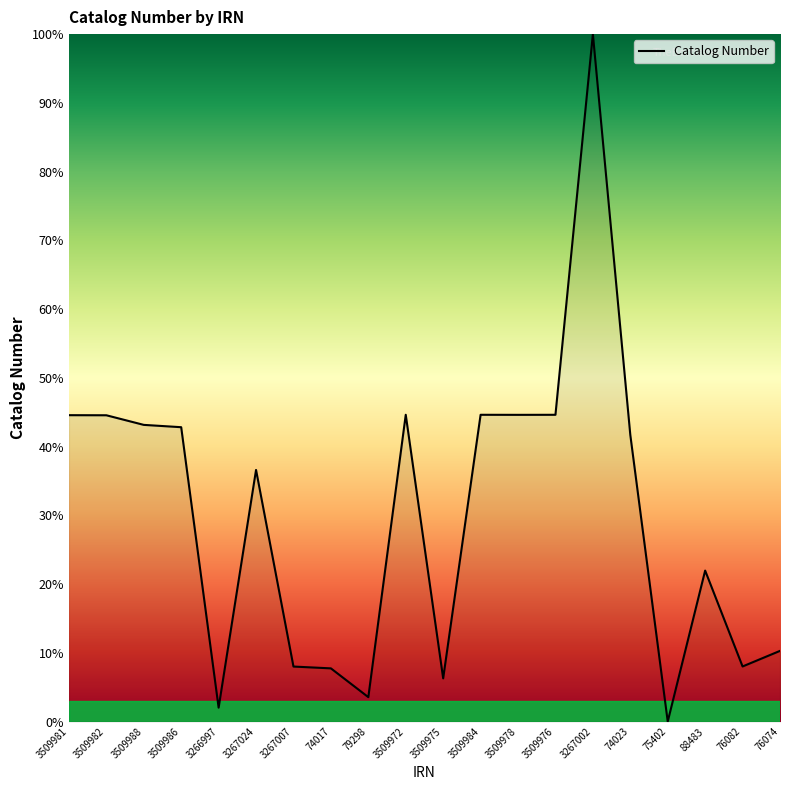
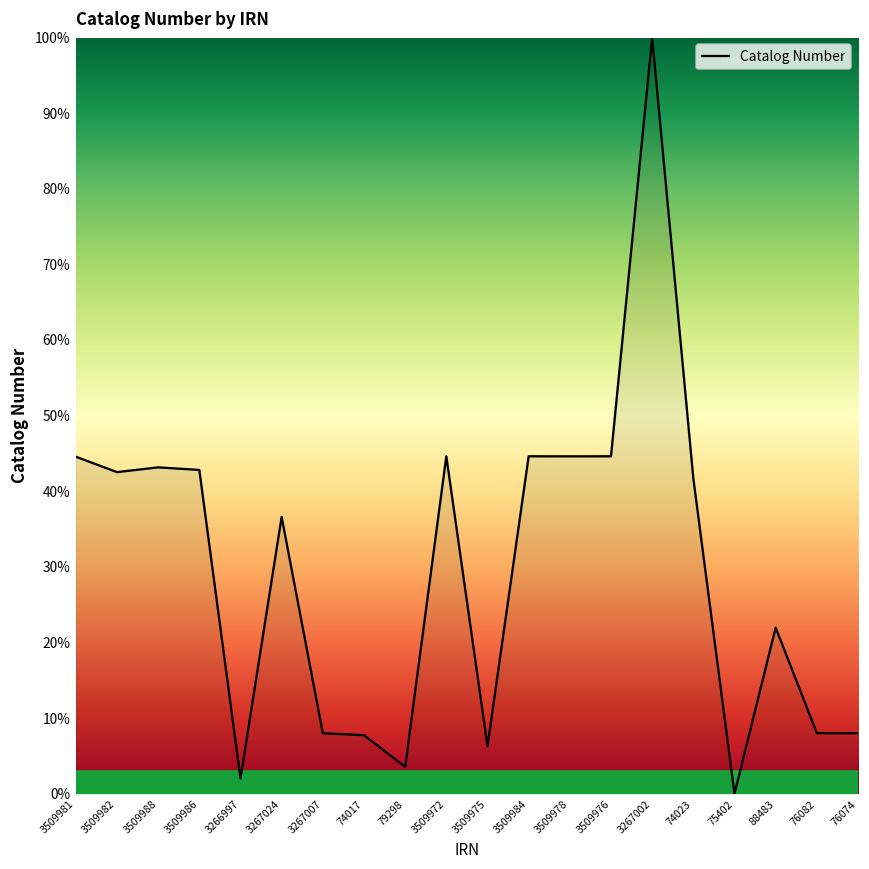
3509982: 45% -> 43%
76074: 10% -> 8%
